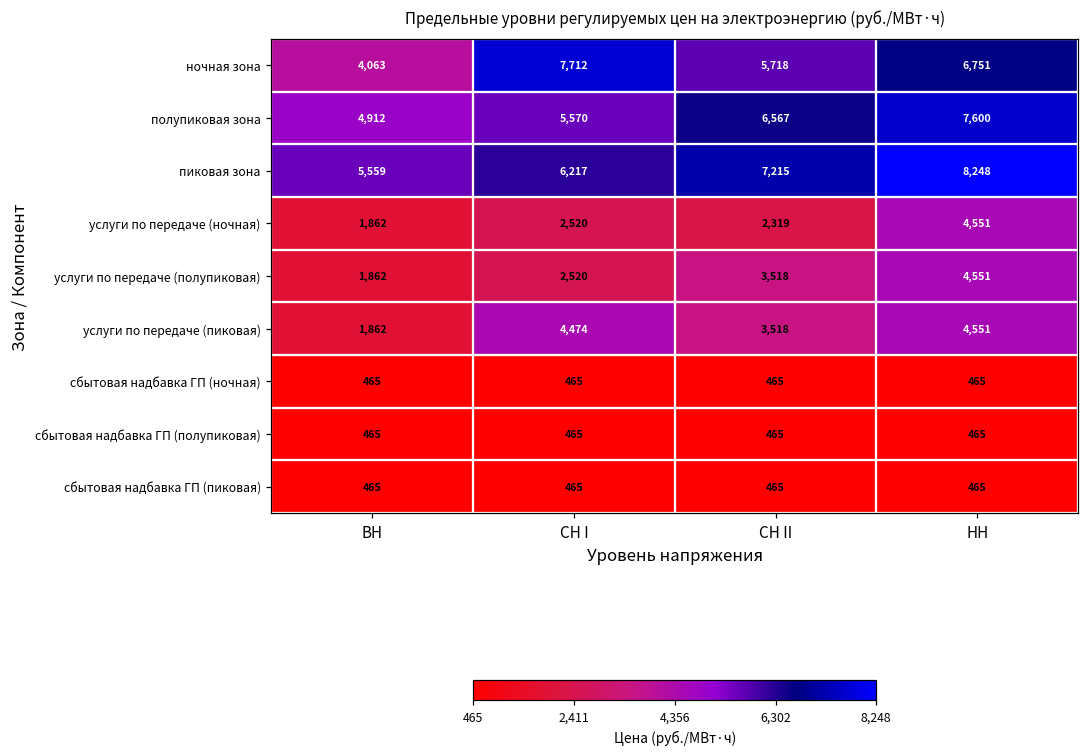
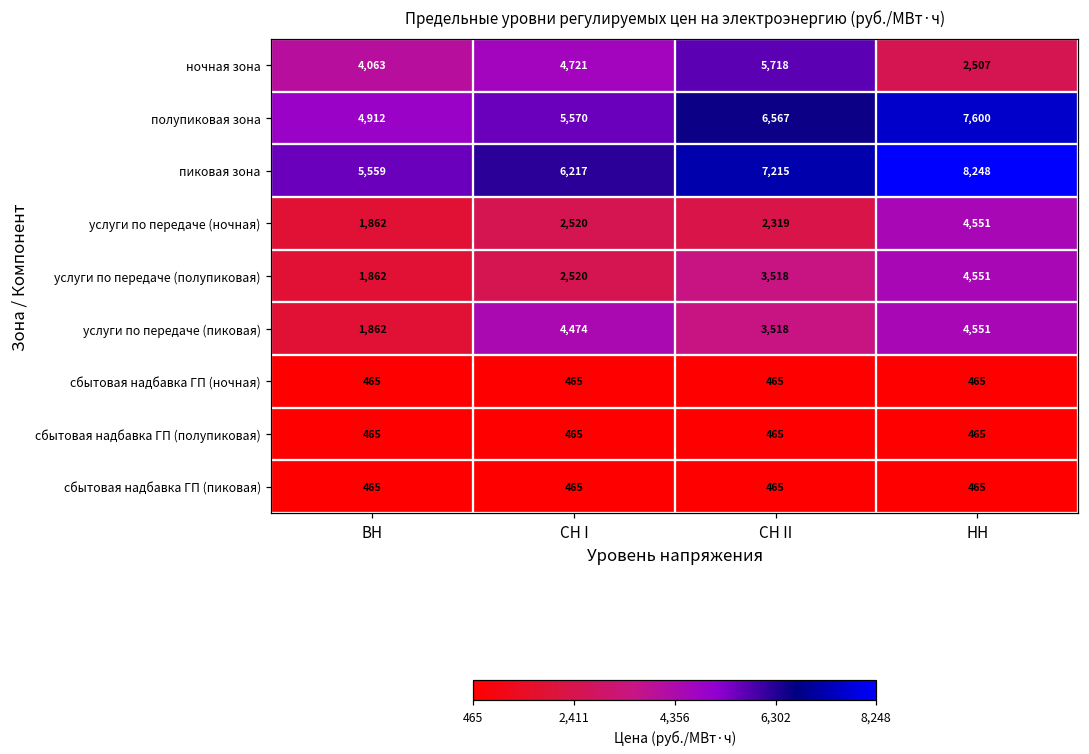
ночная зона, СН I: 7,712 -> 4,721
ночная зона, НН: 6,751 -> 2,507
